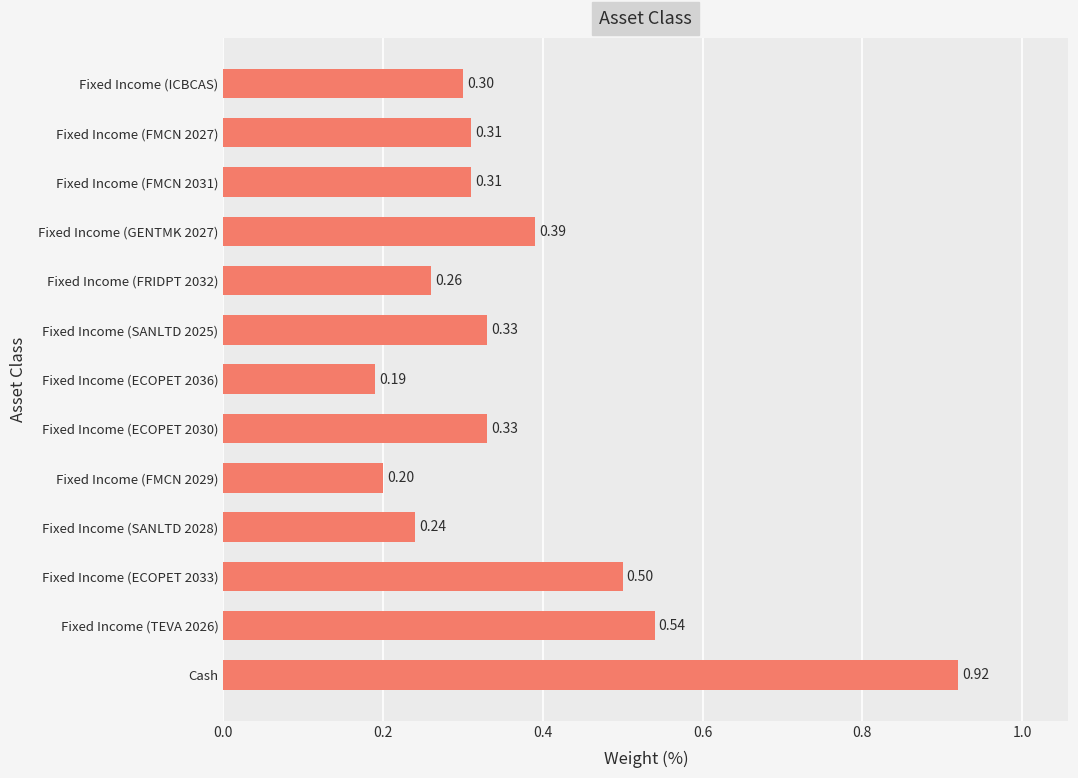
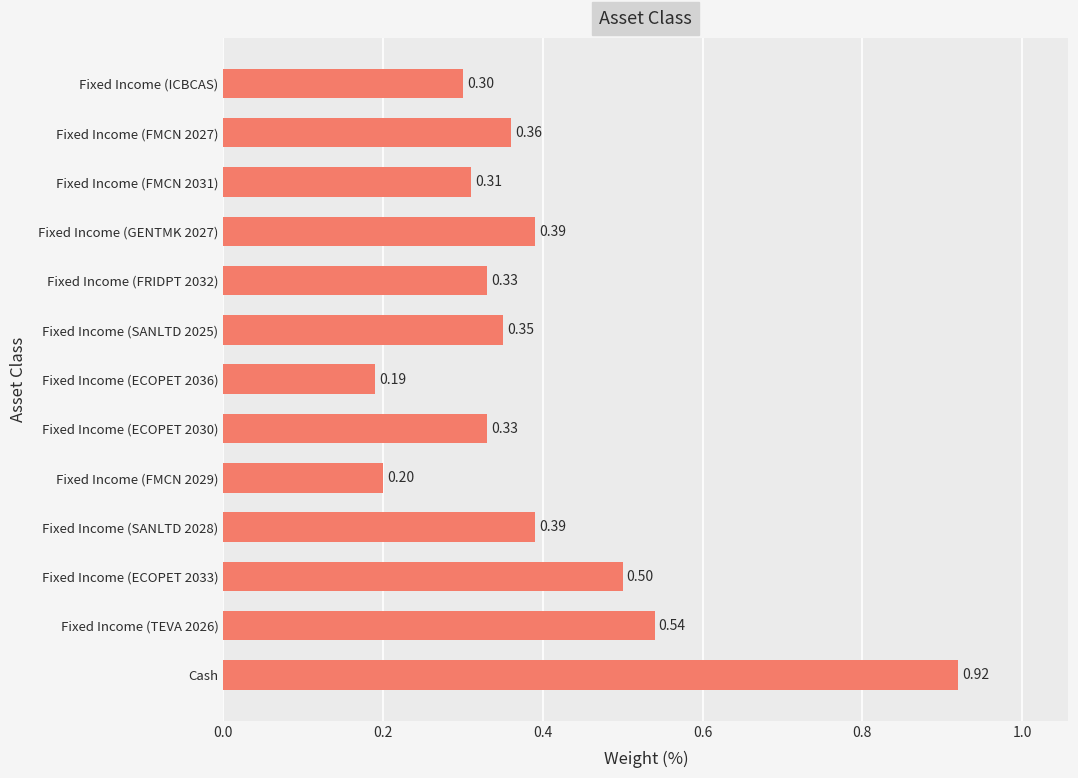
Fixed Income (FMCN 2027): 0.31 -> 0.36
Fixed Income (FRIDPT 2032): 0.26 -> 0.33
Fixed Income (SANLTD 2025): 0.33 -> 0.35
Fixed Income (SANLTD 2028): 0.24 -> 0.39
